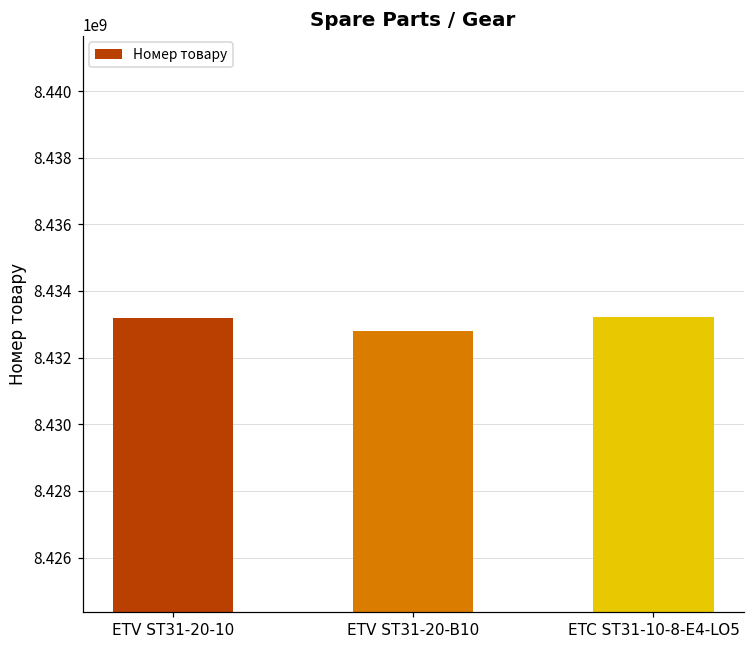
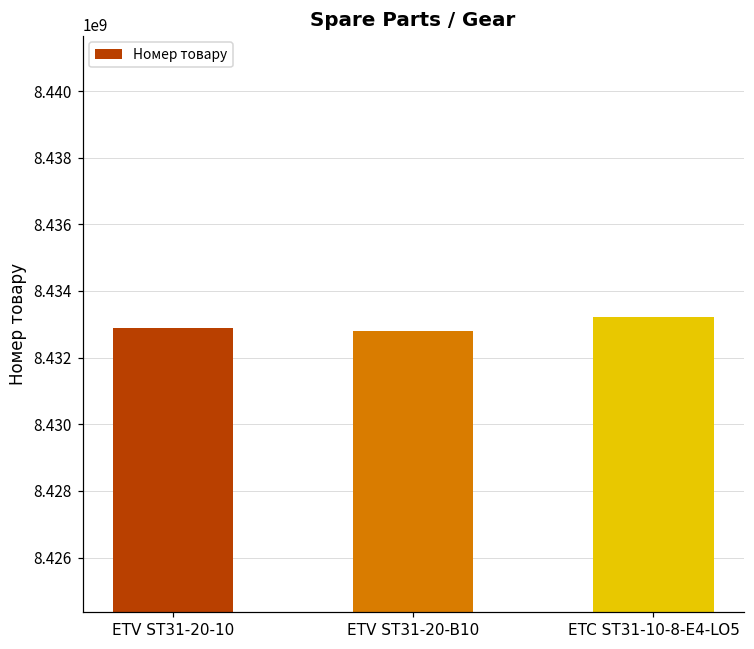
ETV ST31-20-10: 8433200000 -> 8432900000
